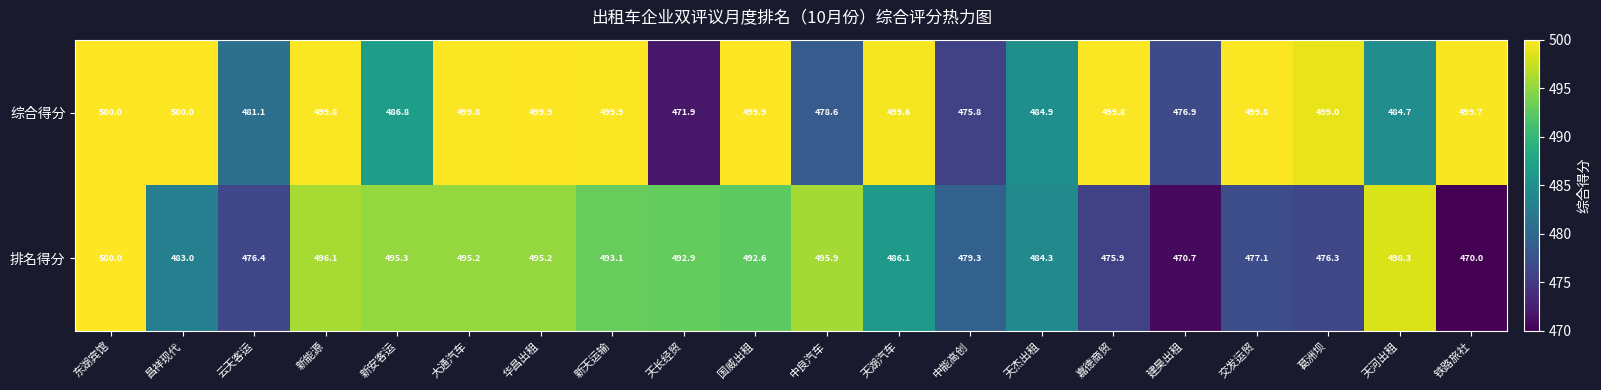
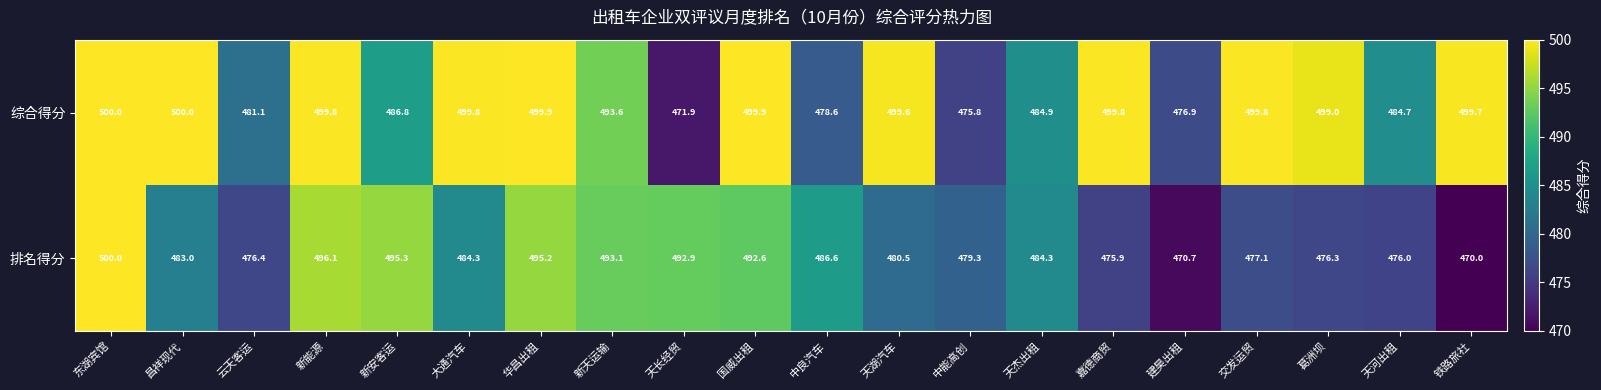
综合得分, 新天运输: 499.9 -> 493.6
排名得分, 大通汽车: 495.2 -> 484.3
排名得分, 中良汽车: 495.9 -> 486.6
排名得分, 天湖汽车: 486.1 -> 480.5
排名得分, 天河出租: 498.3 -> 476.0
